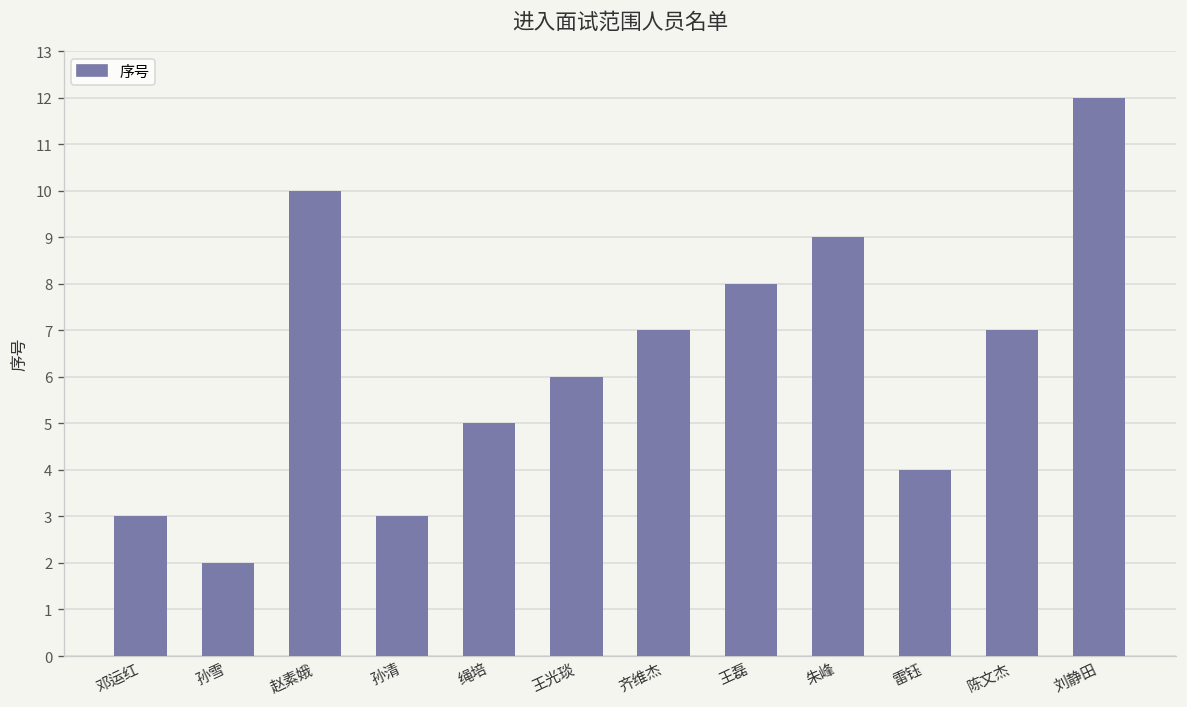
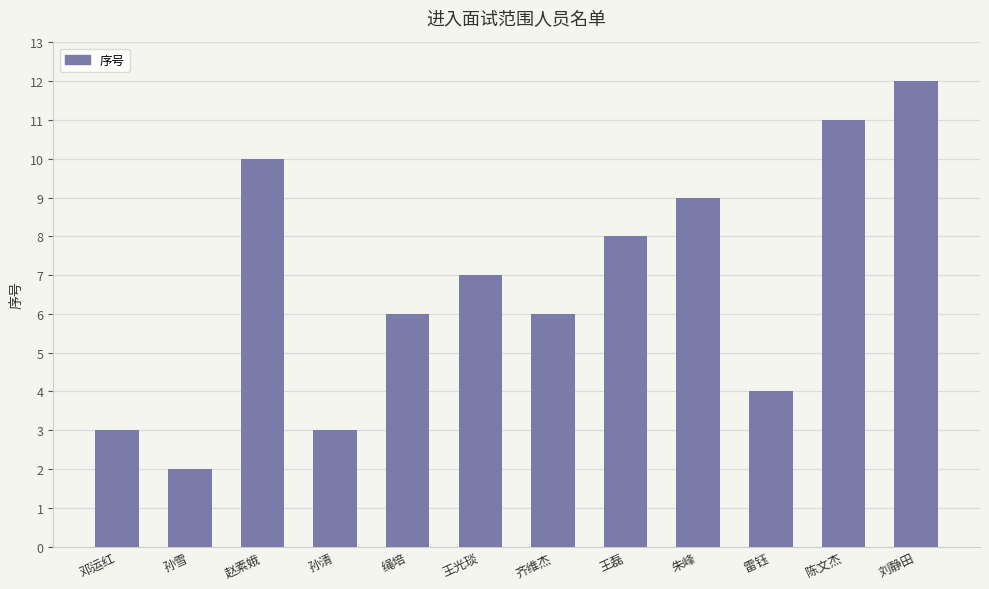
绳培: 5 -> 6
王光琰: 6 -> 7
齐维杰: 7 -> 6
陈文杰: 7 -> 11
